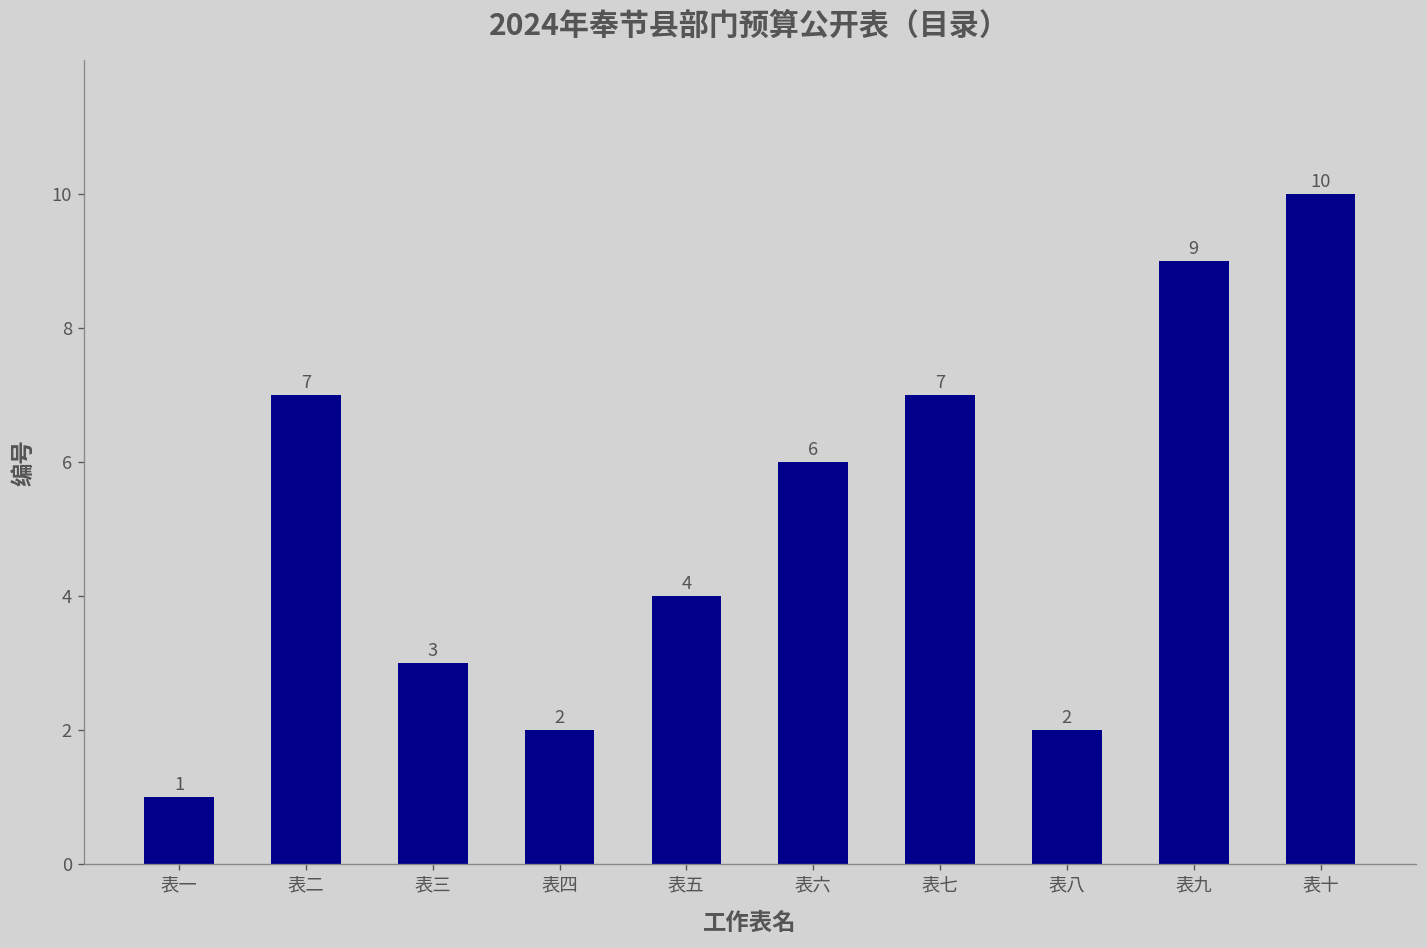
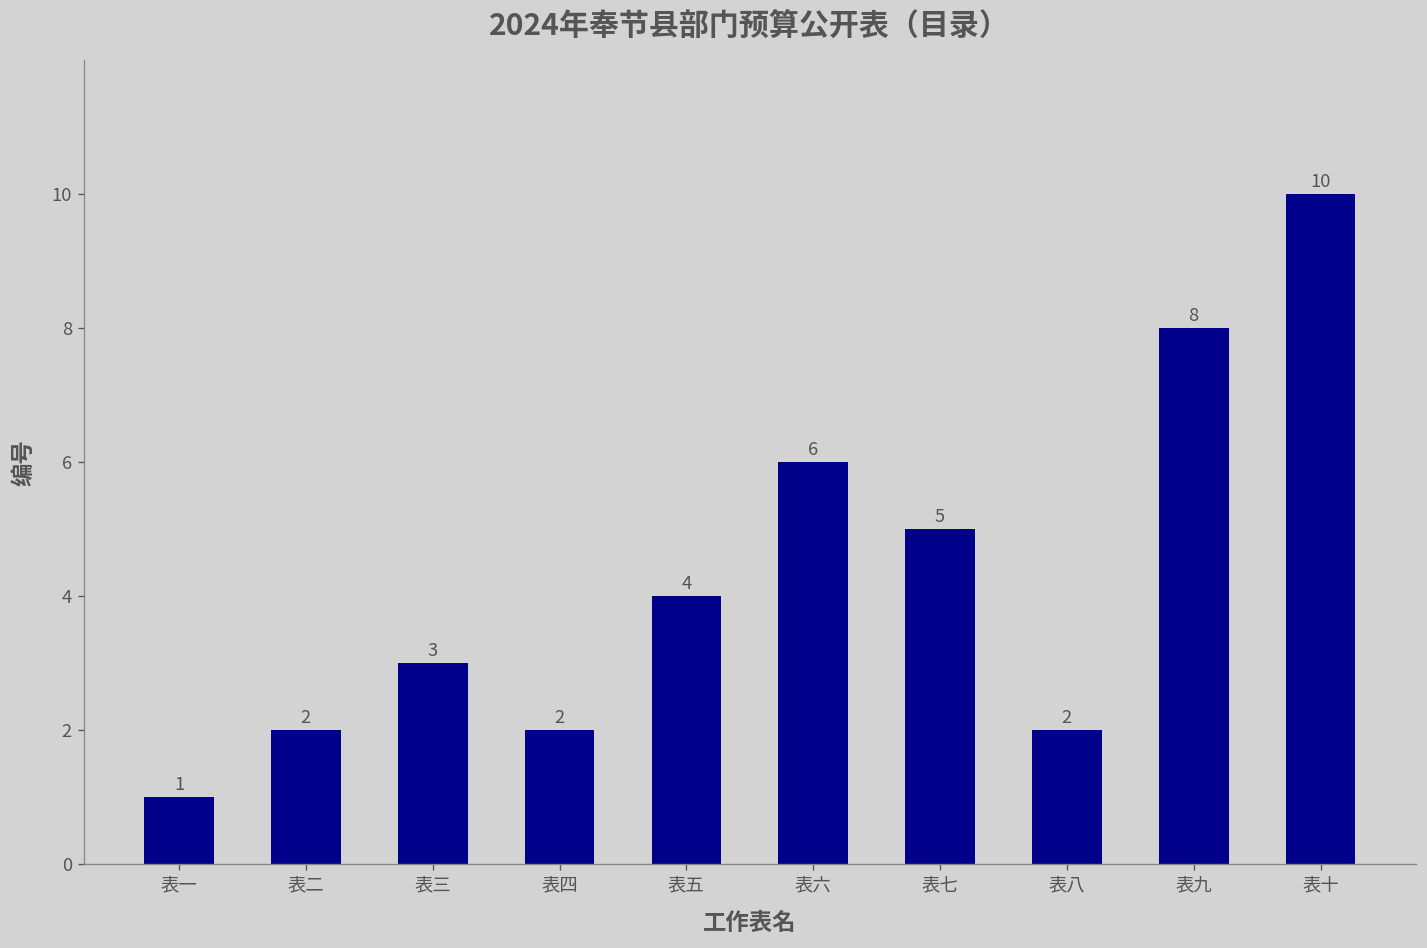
表二: 7 -> 2
表七: 7 -> 5
表九: 9 -> 8
